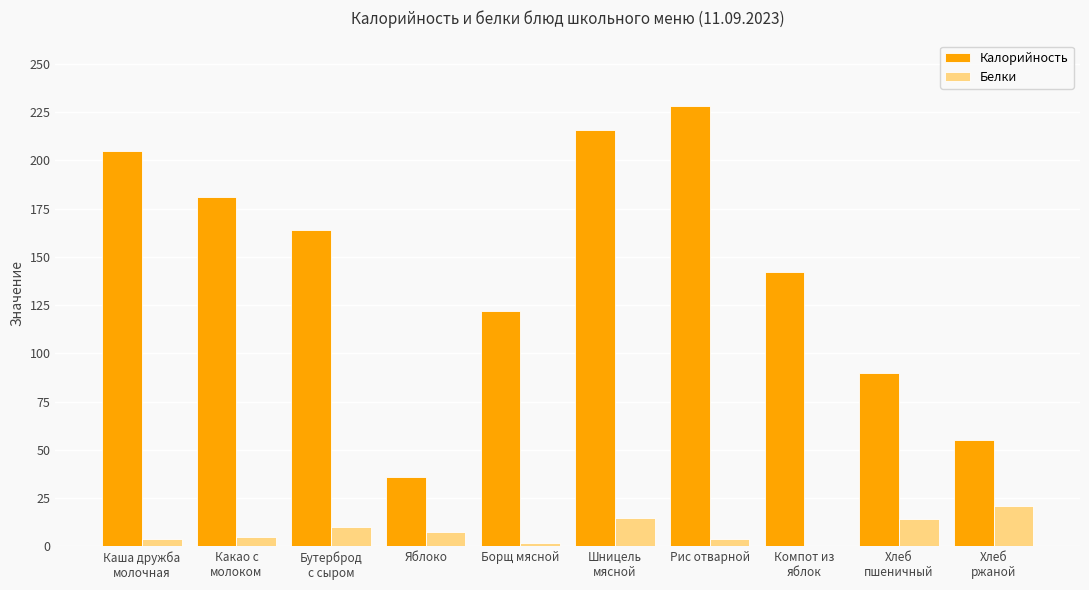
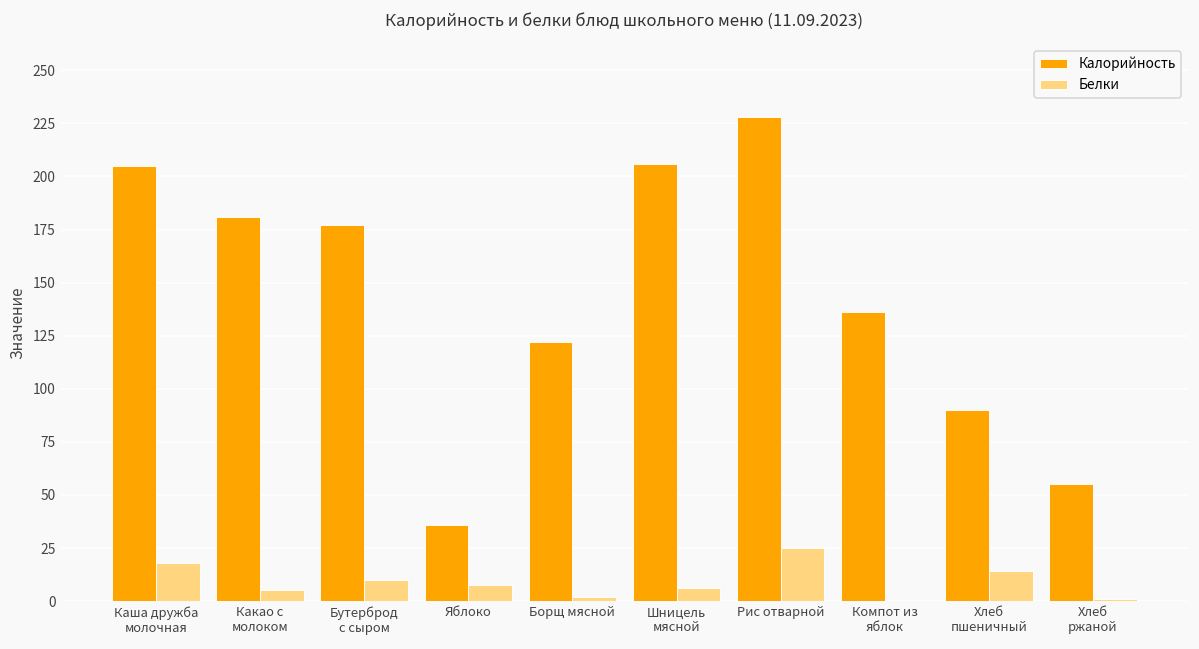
Белки, Каша дружба молочная: 4 -> 18
Калорийность, Бутерброд с сыром: 164 -> 177
Калорийность, Шницель мясной: 216 -> 206
Белки, Шницель мясной: 15 -> 6
Белки, Рис отварной: 4 -> 25
Калорийность, Компот из яблок: 142 -> 136
Белки, Хлеб ржаной: 21 -> 1
